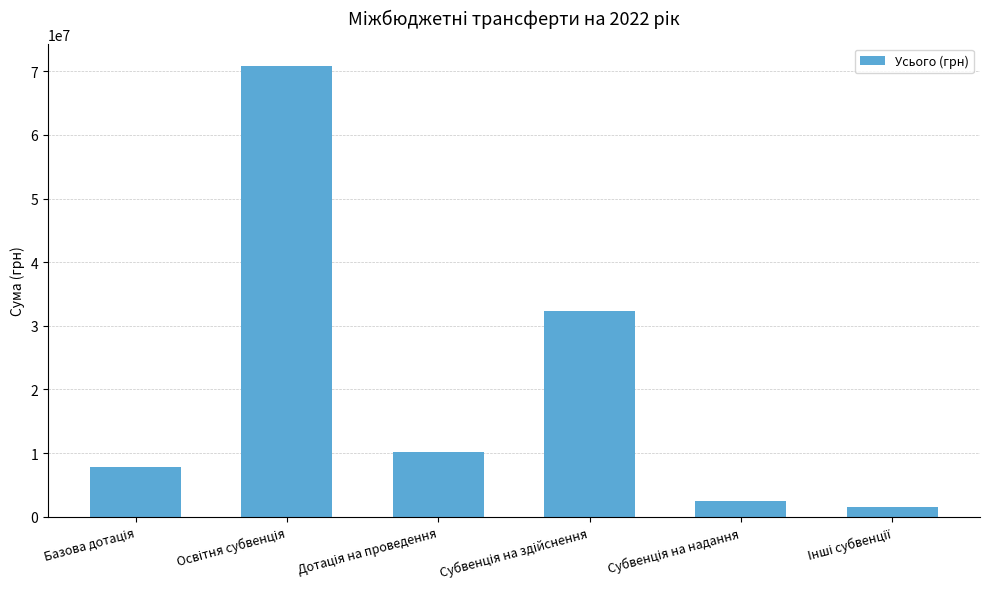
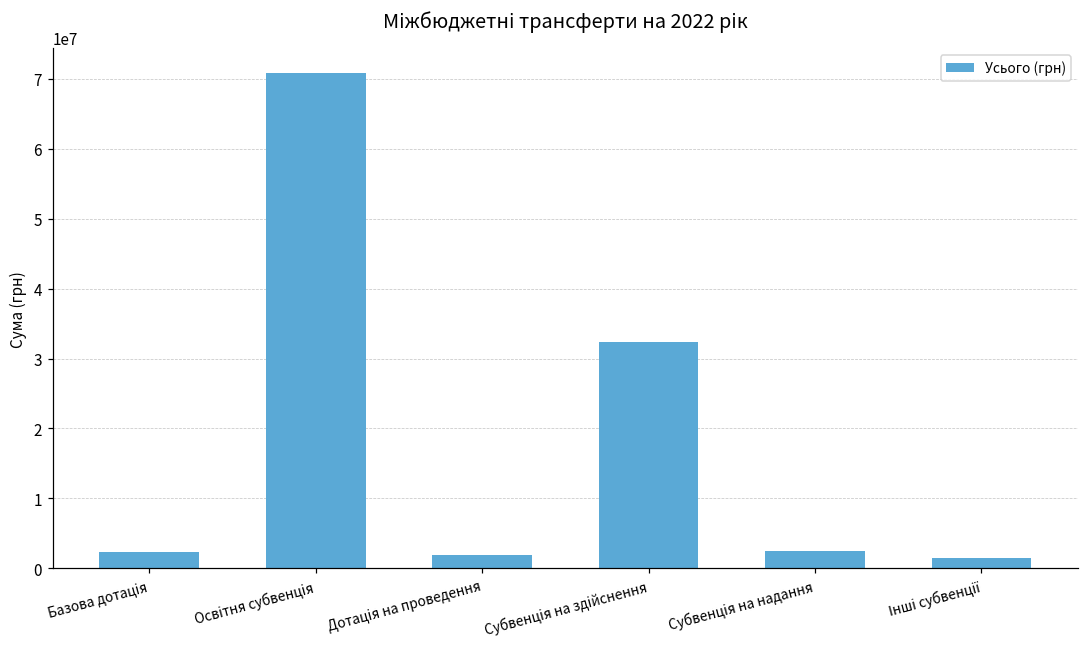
Базова дотація: 8000000 -> 2000000
Дотація на проведення: 10000000 -> 2000000
